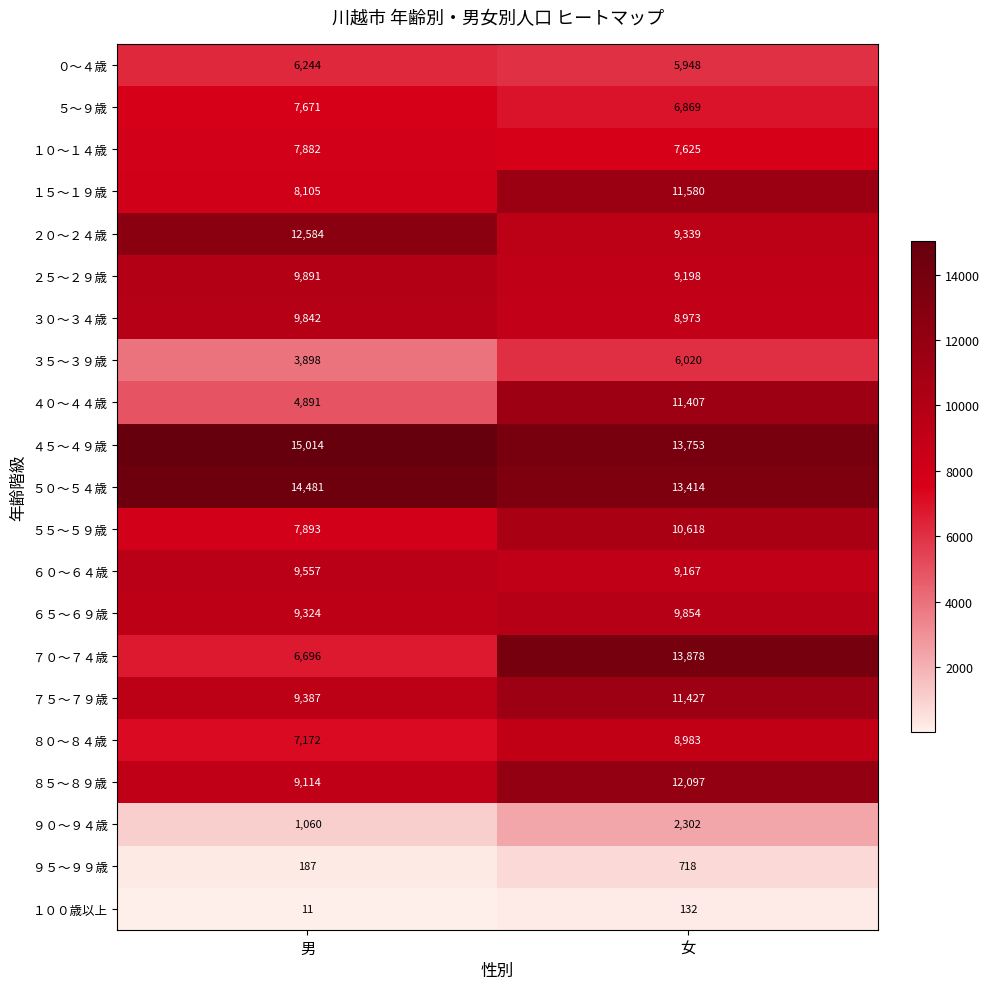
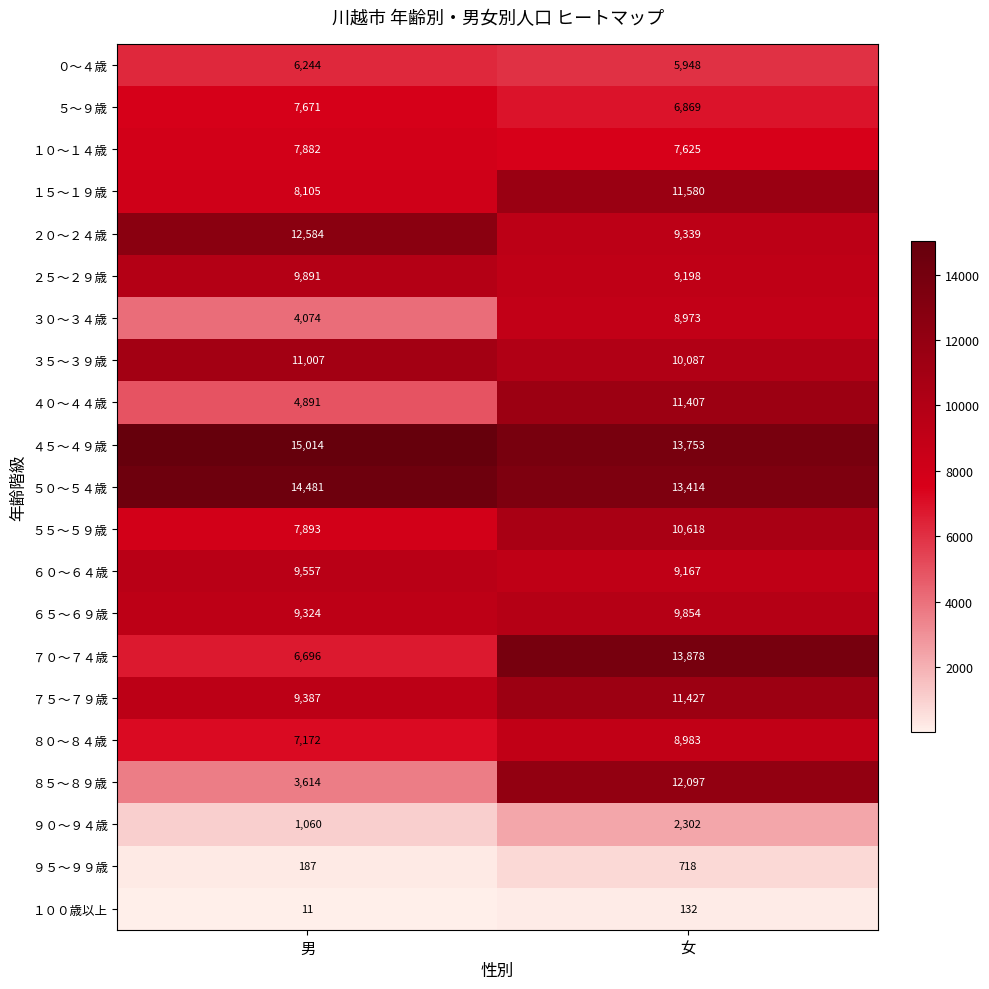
３０～３４歳, 男: 9,842 -> 4,074
３５～３９歳, 男: 3,898 -> 11,007
３５～３９歳, 女: 6,020 -> 10,087
８５～８９歳, 男: 9,114 -> 3,614
